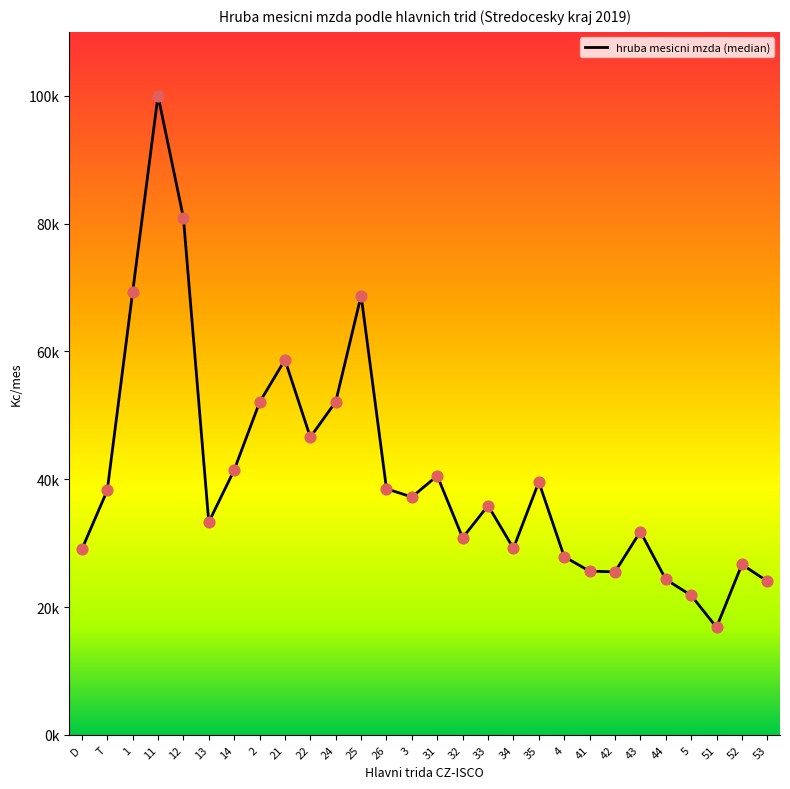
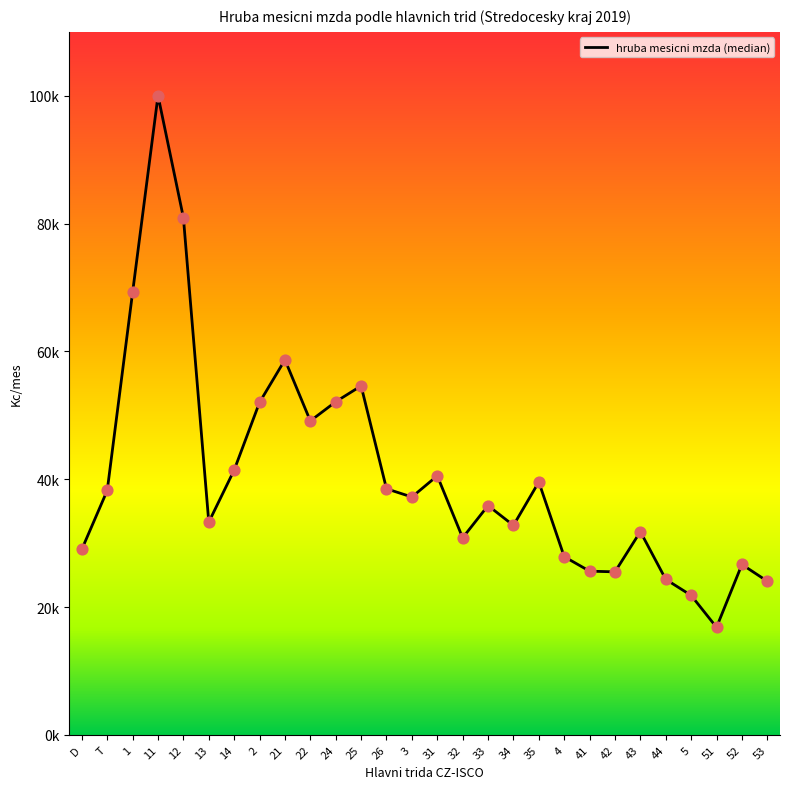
22: 47000 -> 49000
25: 69000 -> 55000
34: 29000 -> 33000
